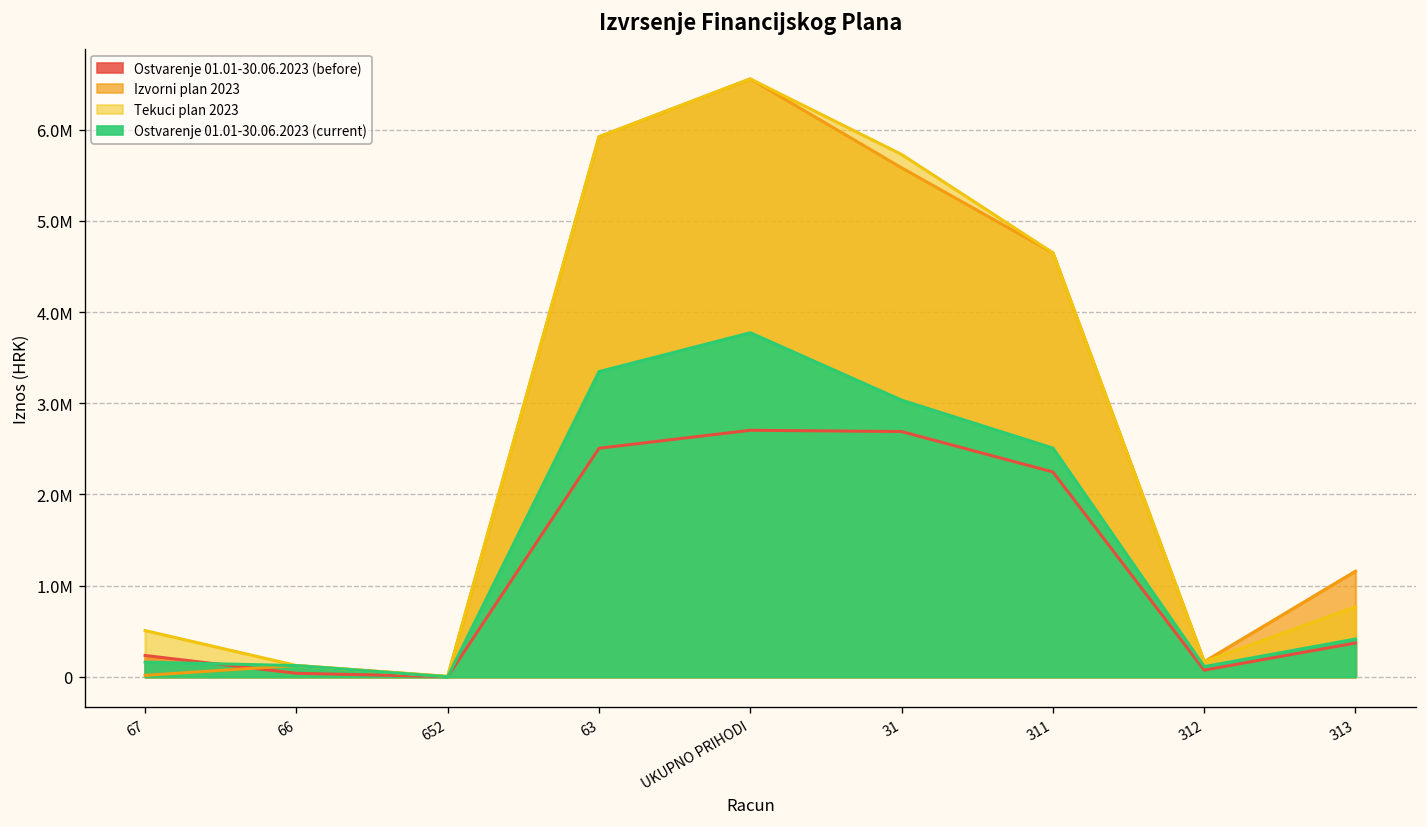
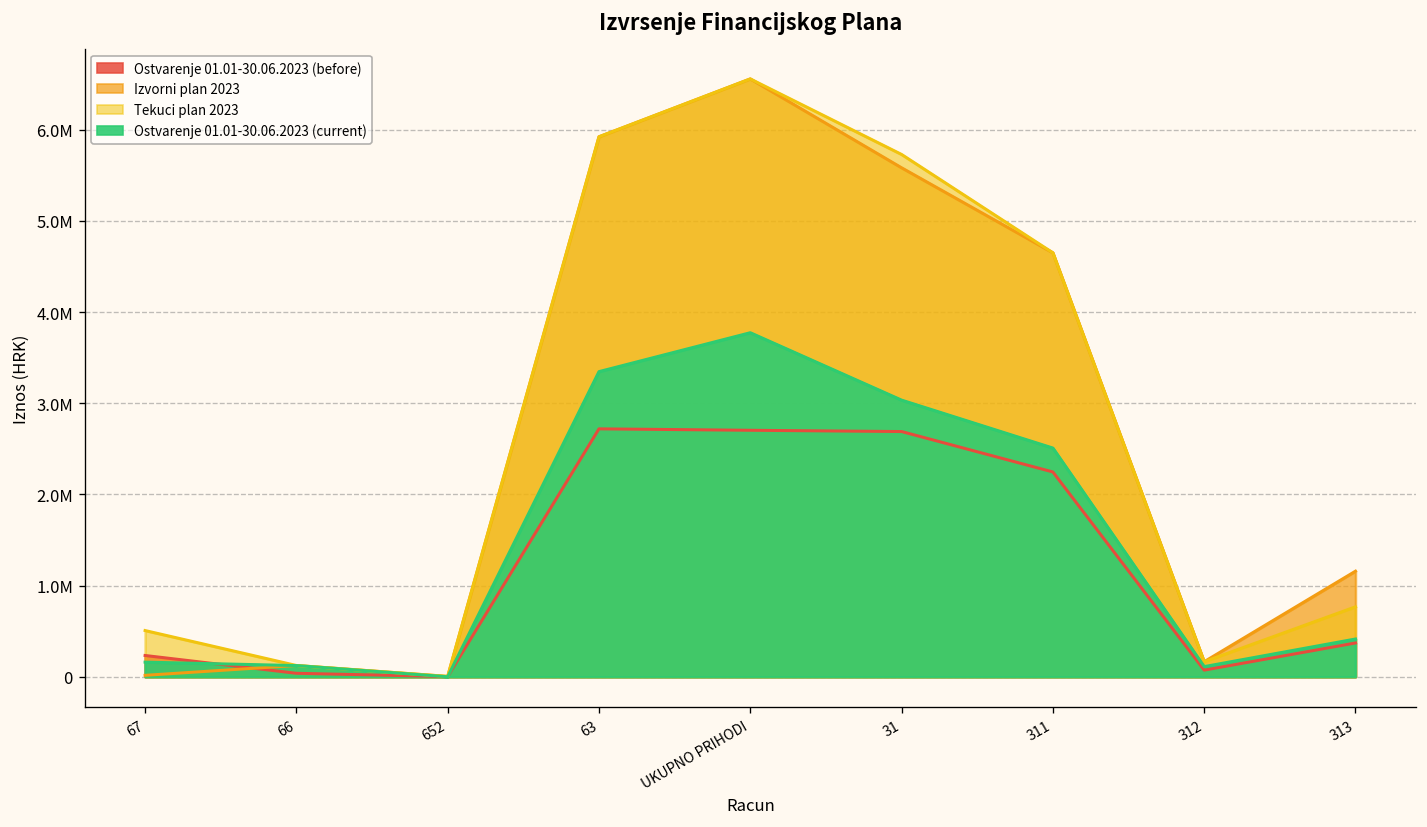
Ostvarenje 01.01-30.06.2023 (before), 63: 2500000 -> 2700000
